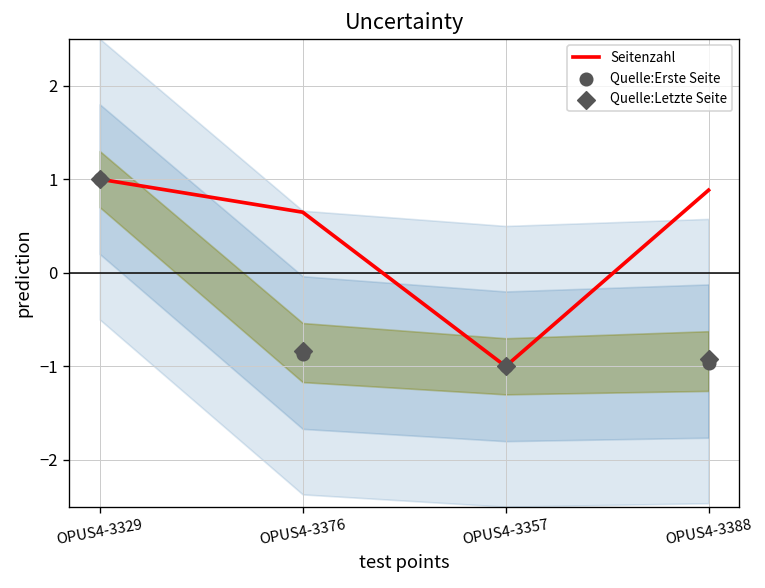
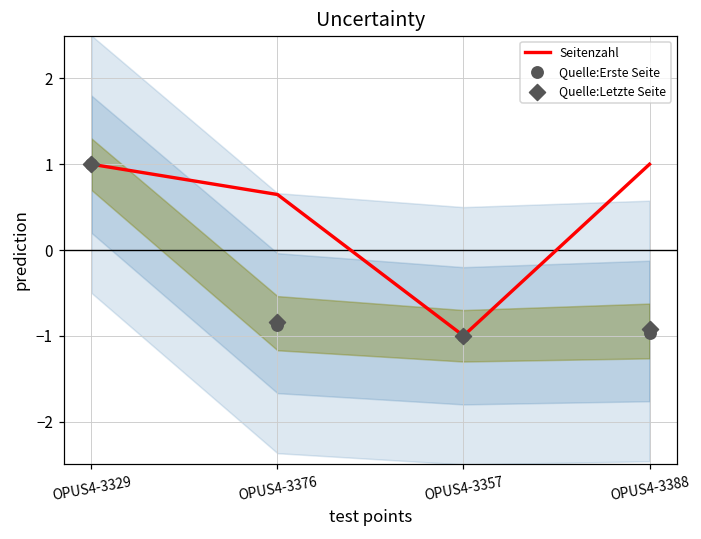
Seitenzahl, OPUS4-3388: 0.9 -> 1.0
